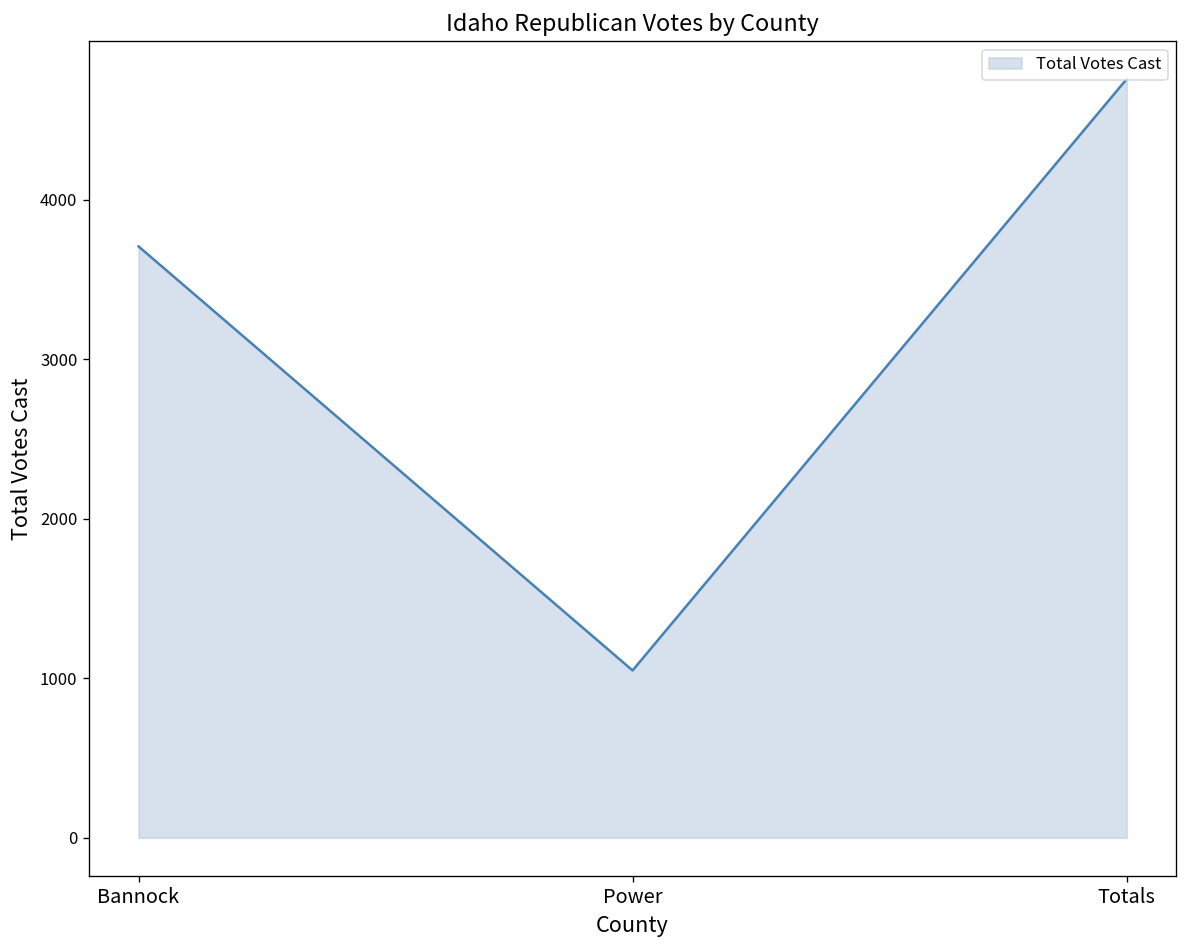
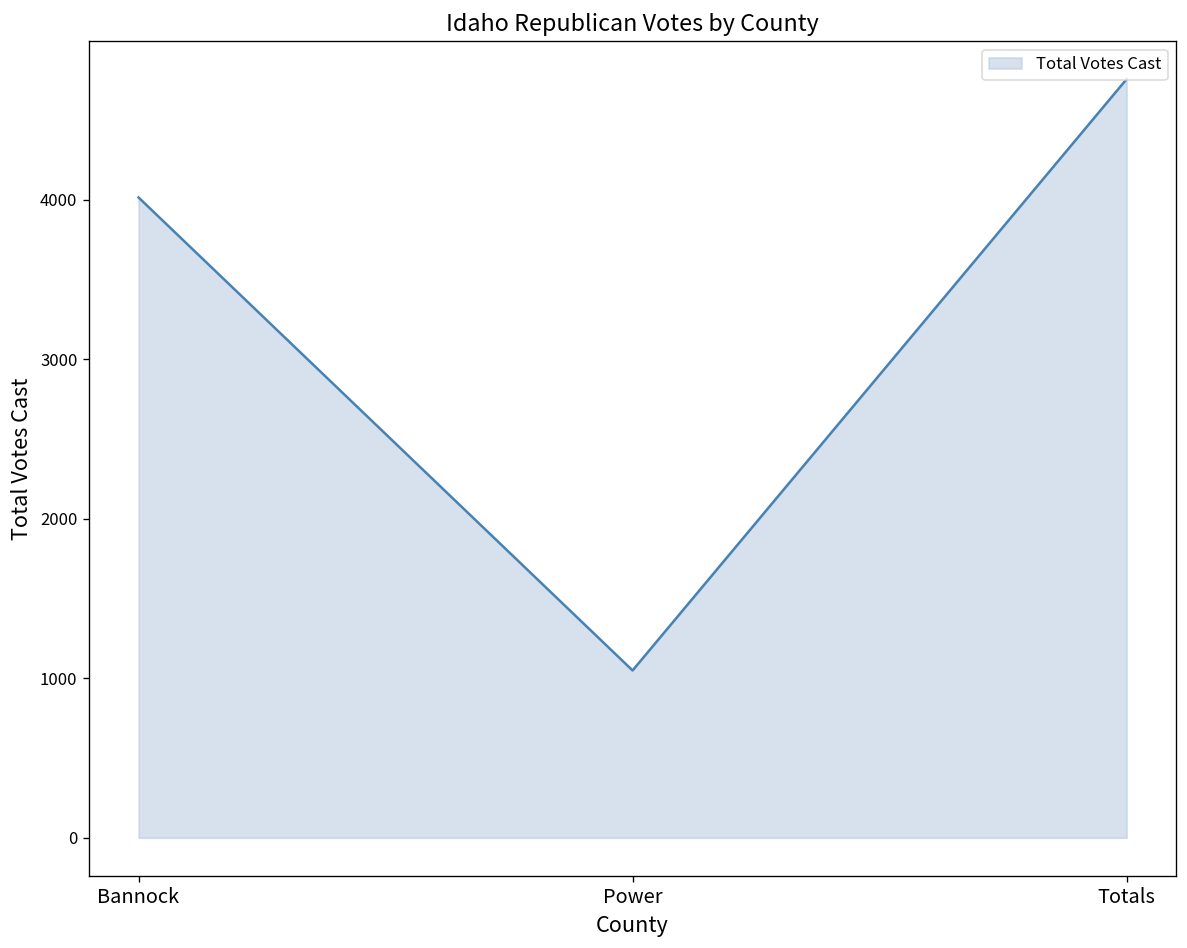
Bannock: 3710 -> 4020
